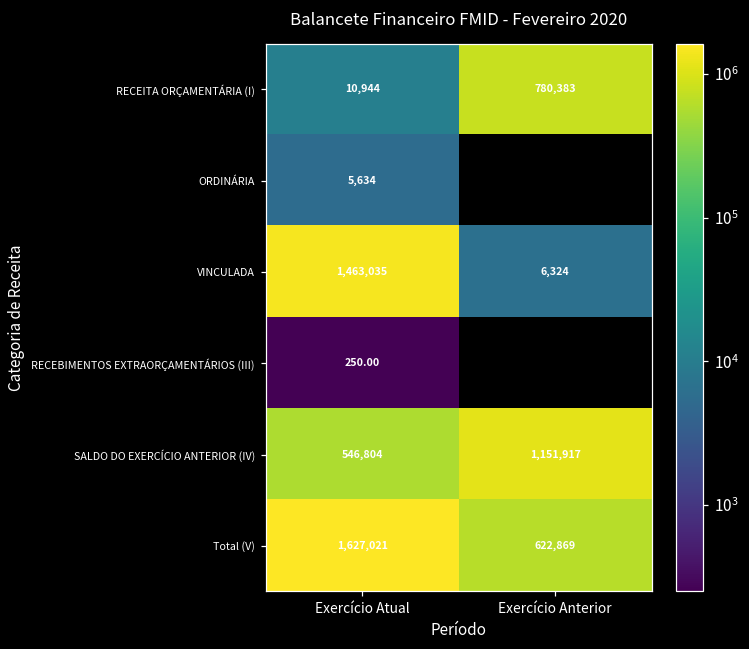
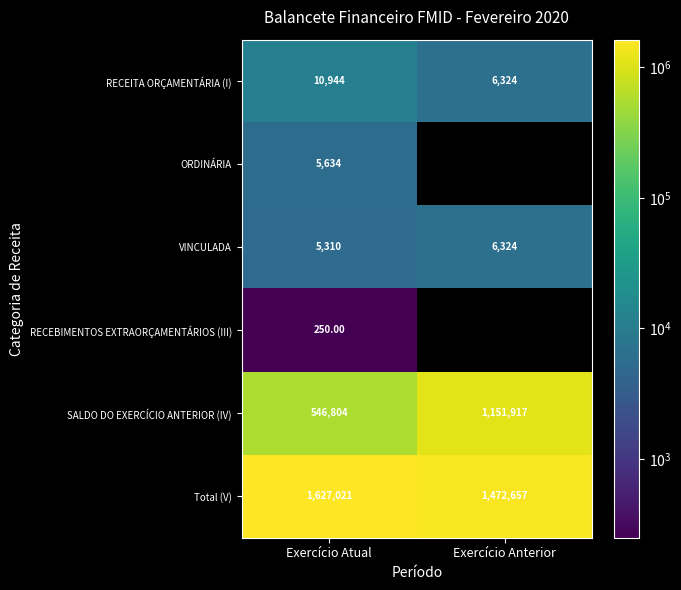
RECEITA ORÇAMENTÁRIA (I), Exercício Anterior: 780,383 -> 6,324
VINCULADA, Exercício Atual: 1,463,035 -> 5,310
Total (V), Exercício Anterior: 622,869 -> 1,472,657
